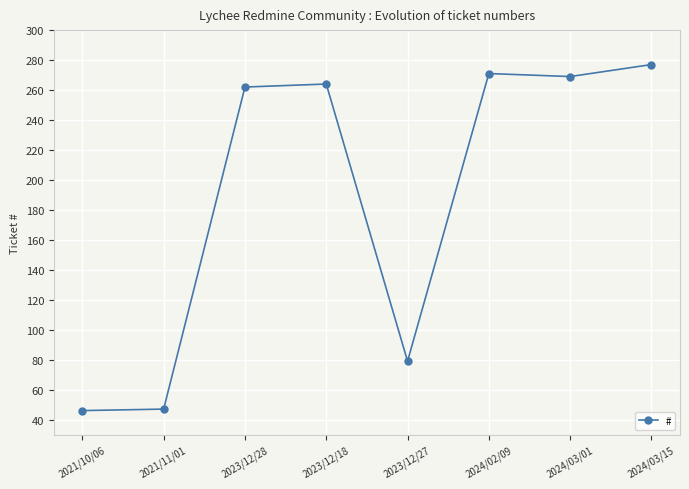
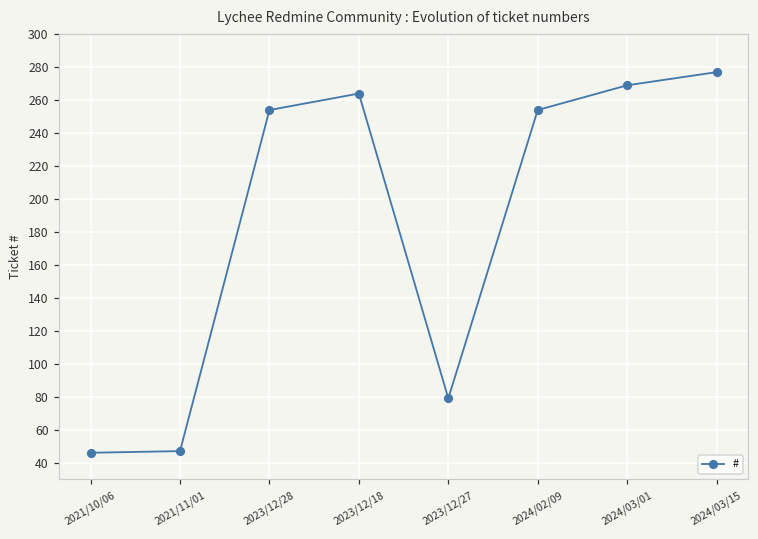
2023/12/28: 262 -> 254
2024/02/09: 271 -> 254
